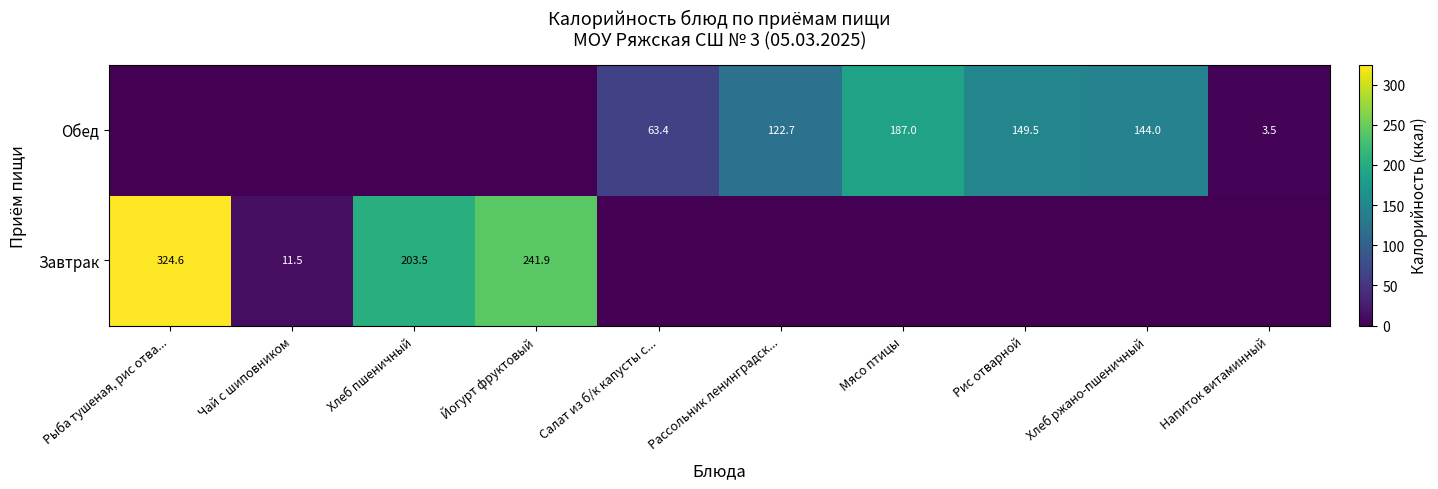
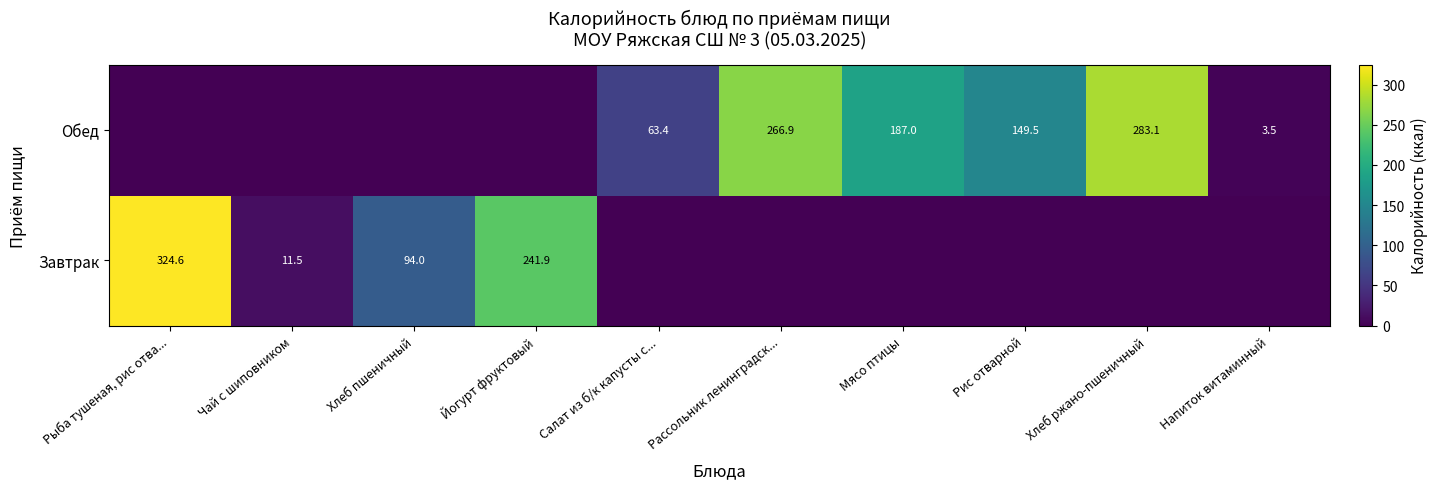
Обед, Рассольник ленинградск...: 122.7 -> 266.9
Обед, Хлеб ржано-пшеничный: 144.0 -> 283.1
Завтрак, Хлеб пшеничный: 203.5 -> 94.0
